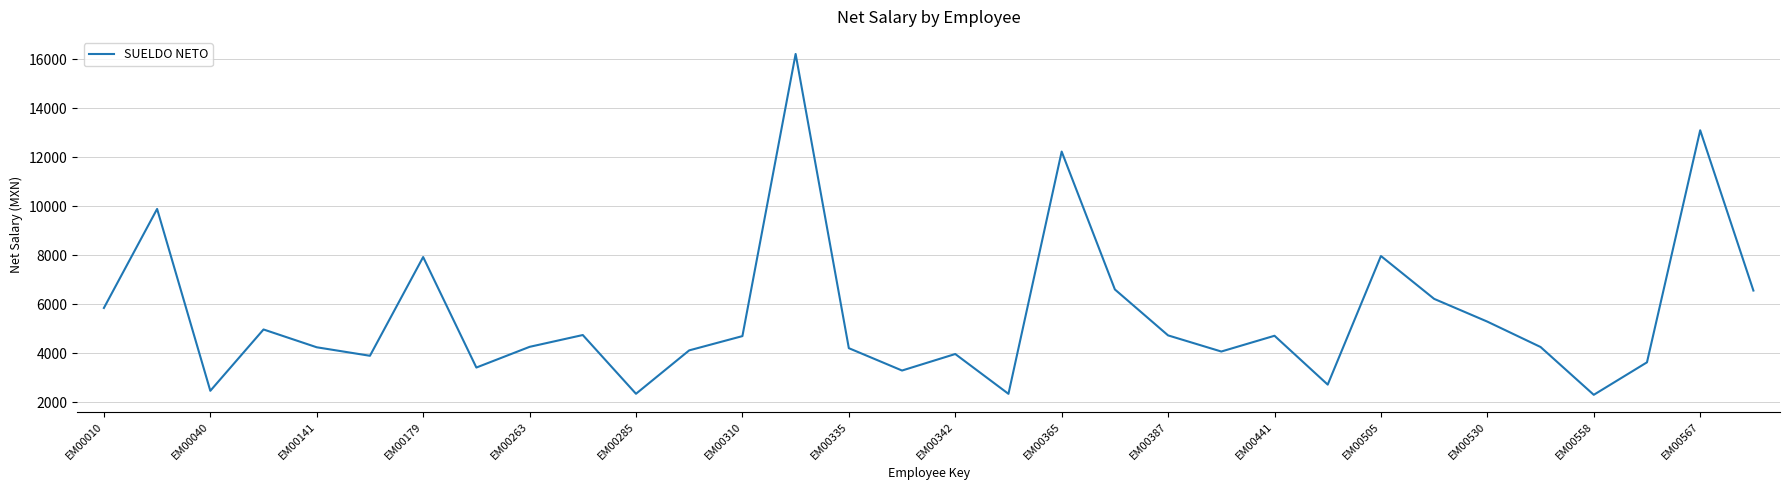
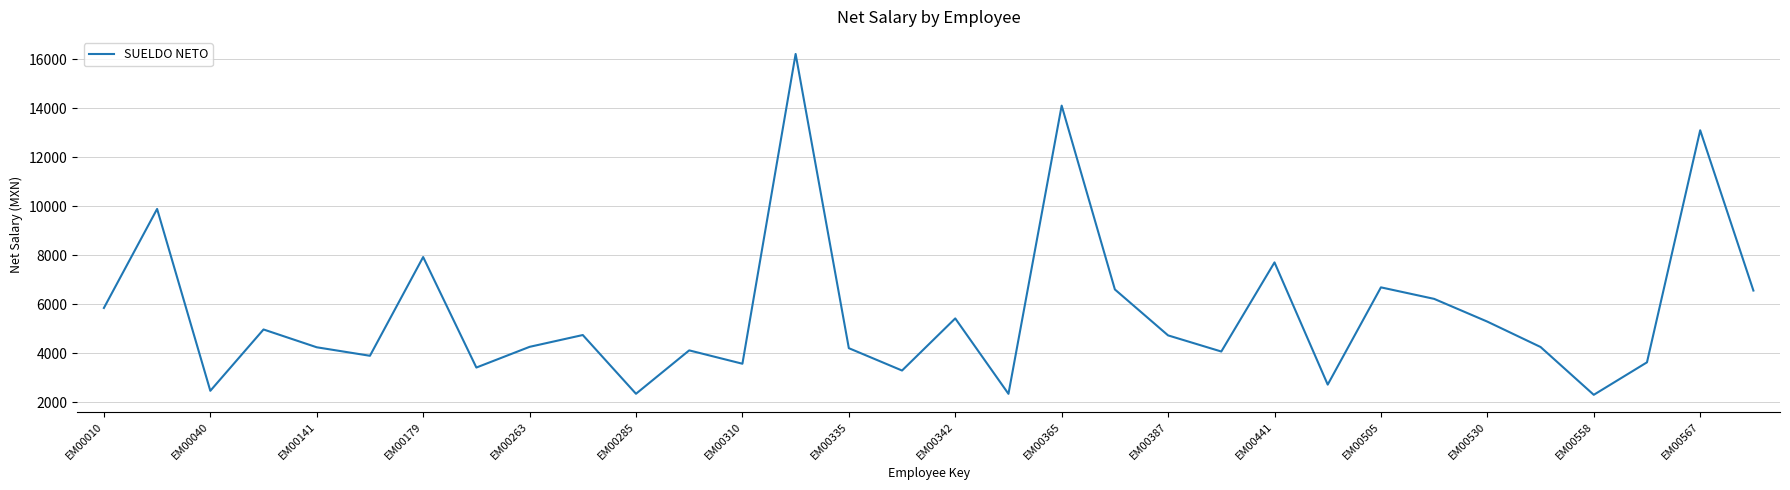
EM00310: 4700 -> 3600
EM00342: 4000 -> 5400
EM00365: 12200 -> 14100
EM00441: 4700 -> 7700
EM00505: 8000 -> 6700
